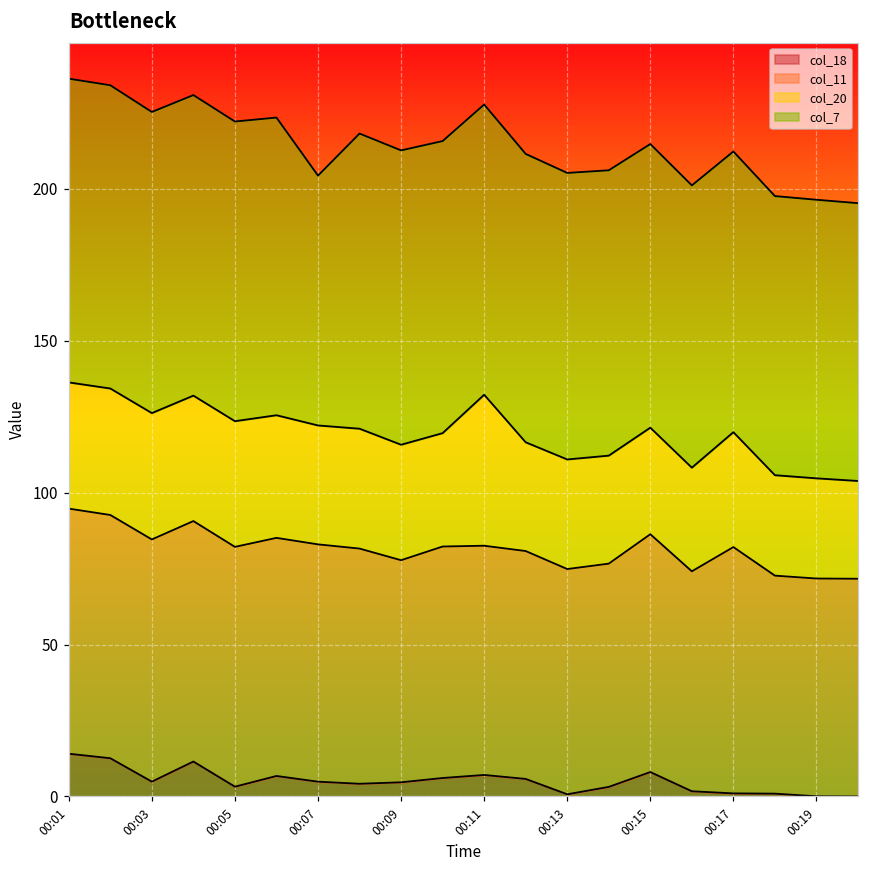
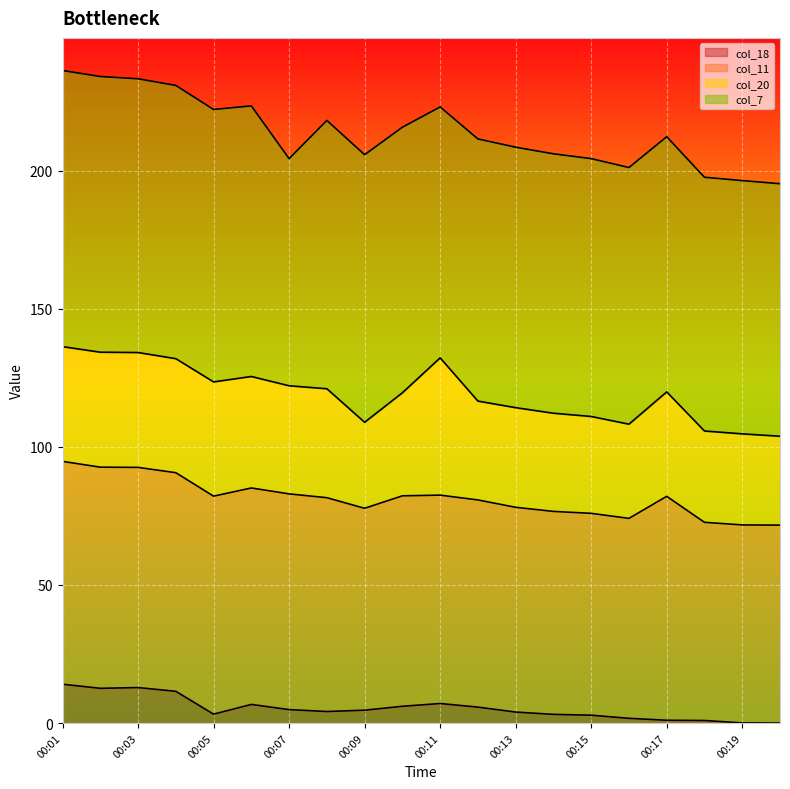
col_18, 00:03: 5 -> 13
col_20, 00:09: 38 -> 31
col_7, 00:11: 96 -> 91
col_18, 00:13: 1 -> 4
col_18, 00:15: 8 -> 3
col_11, 00:15: 78 -> 73
